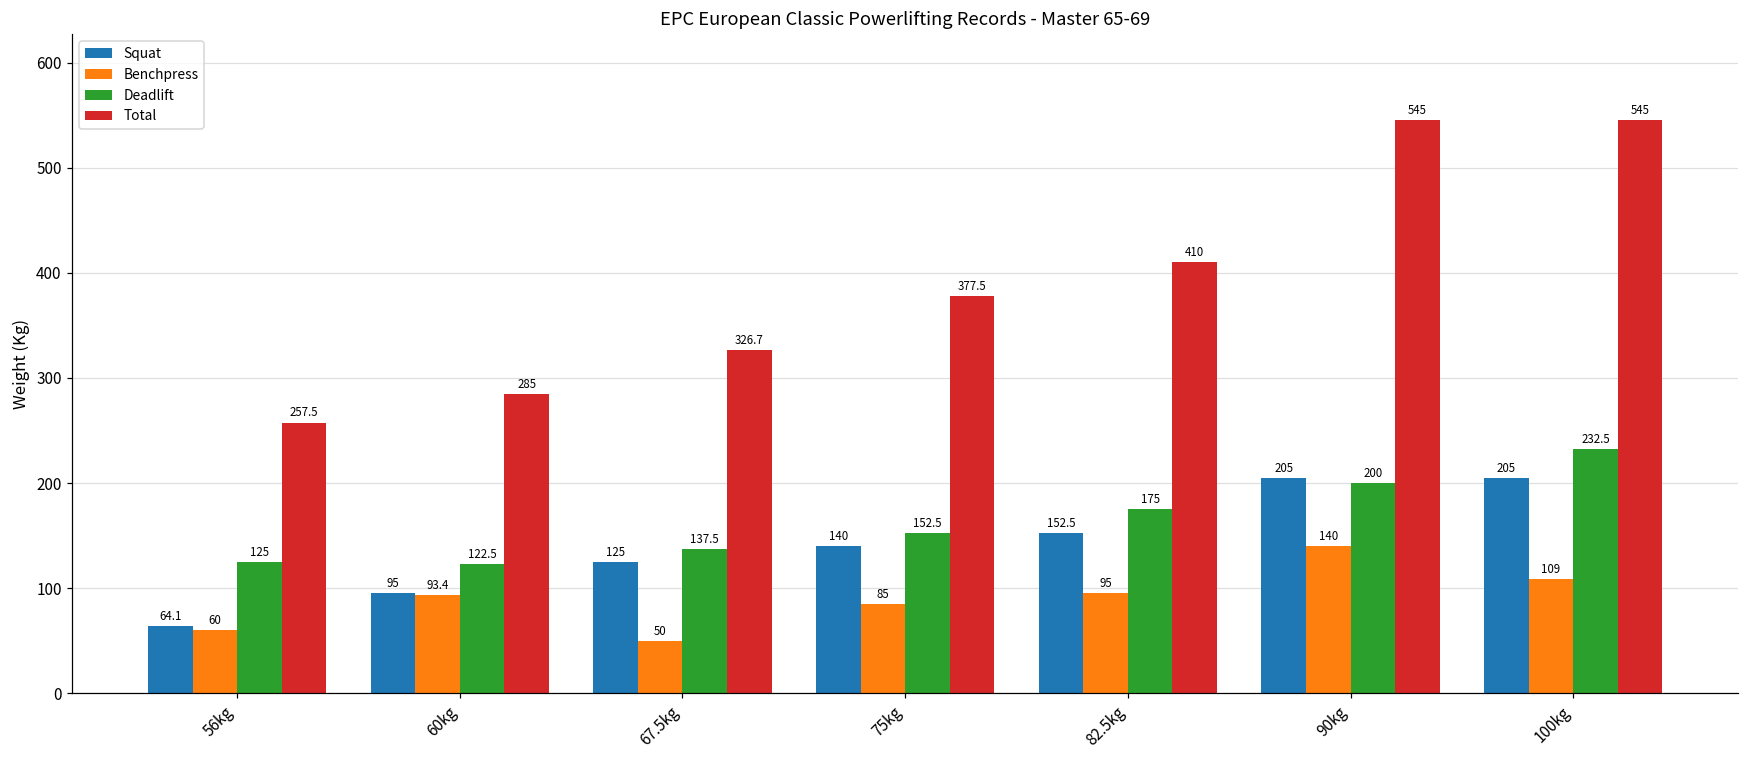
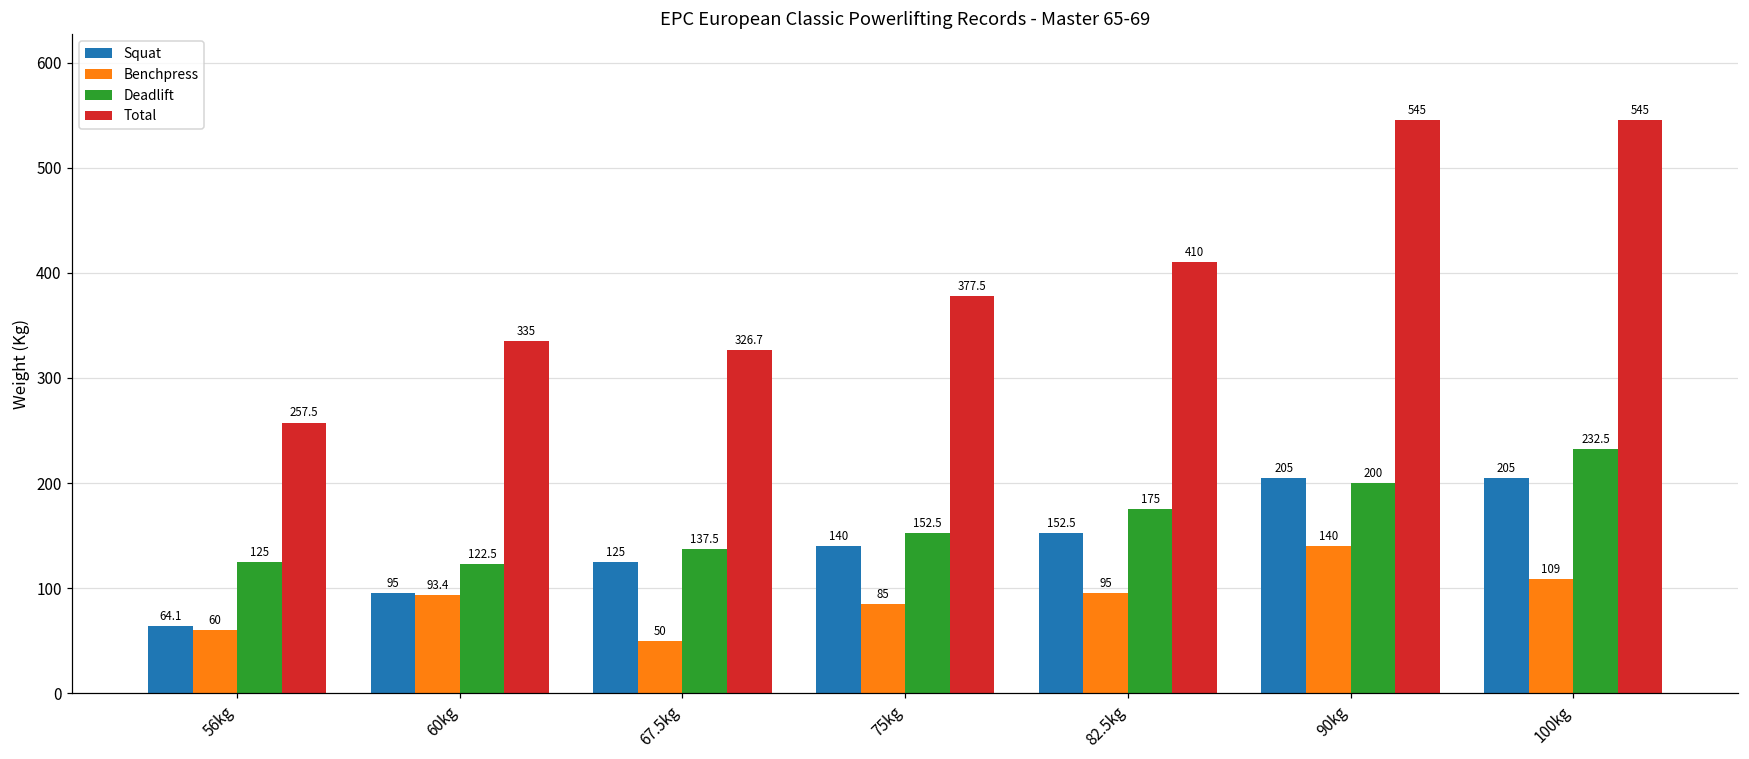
Total, 60kg: 285 -> 335
